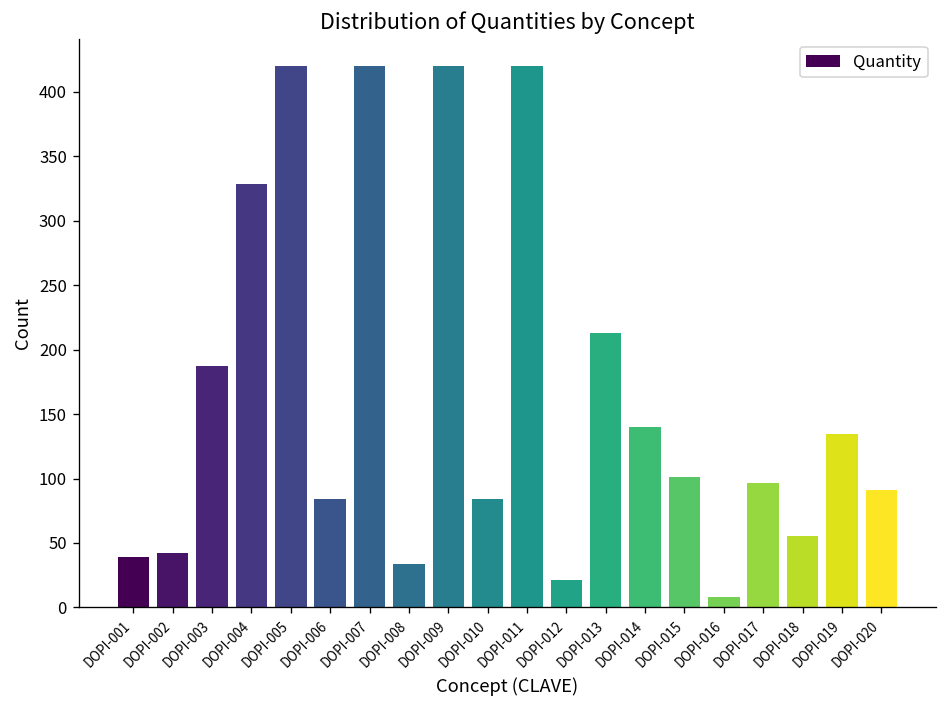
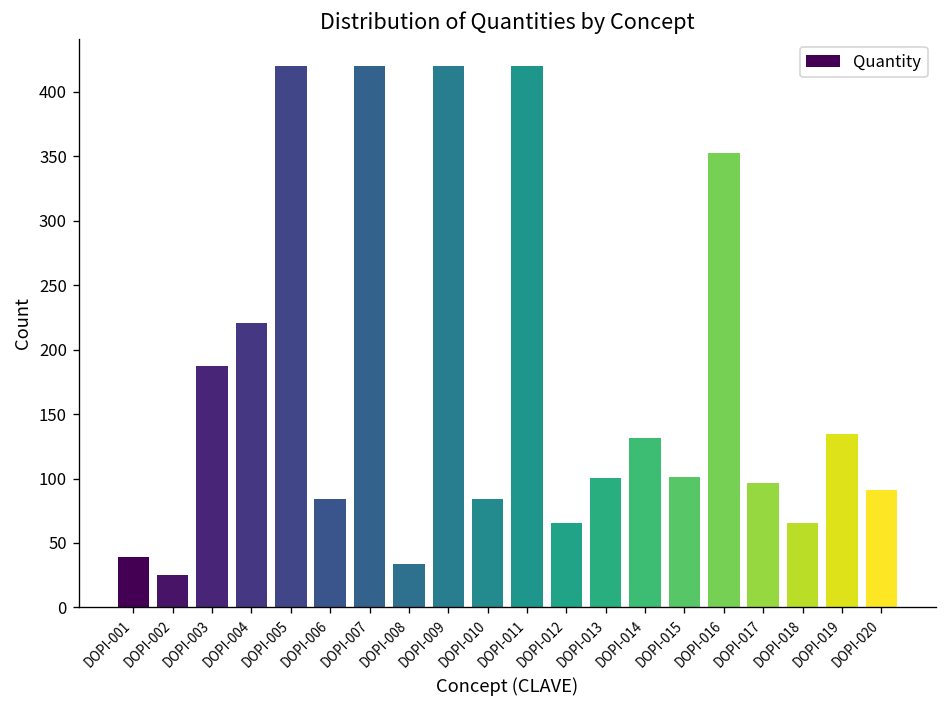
DOPI-002: 42 -> 25
DOPI-004: 329 -> 221
DOPI-012: 21 -> 65
DOPI-013: 213 -> 100
DOPI-014: 140 -> 132
DOPI-016: 8 -> 352
DOPI-018: 56 -> 66
